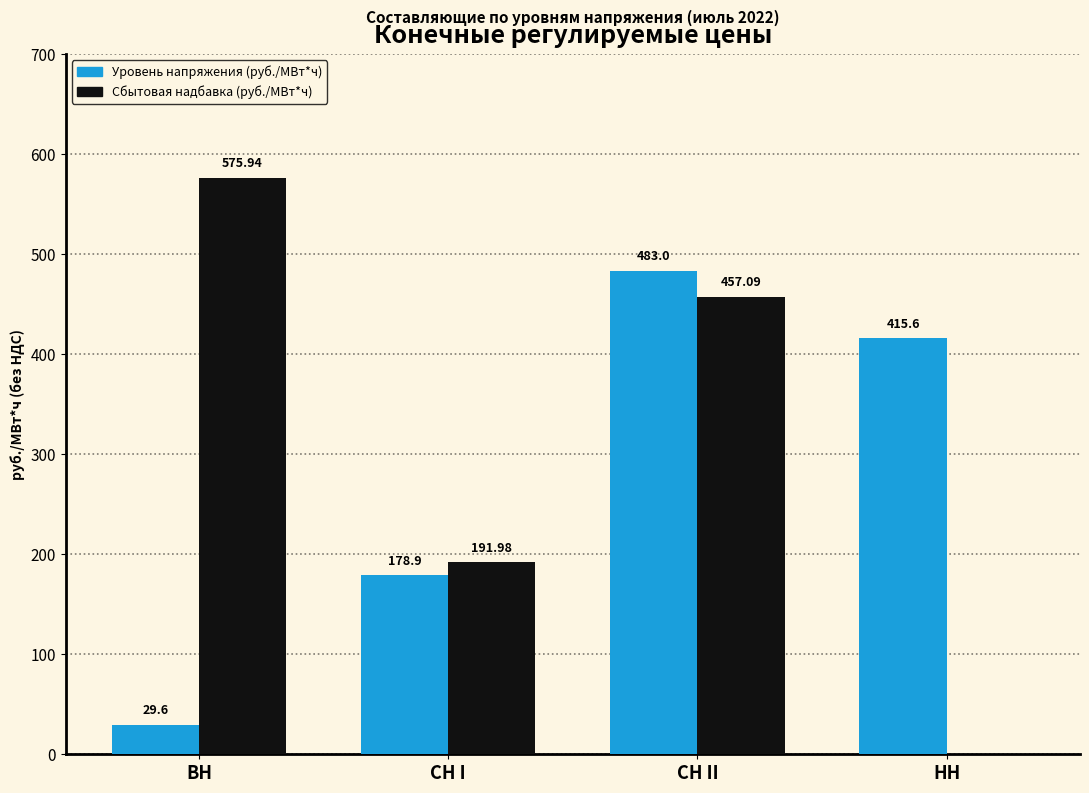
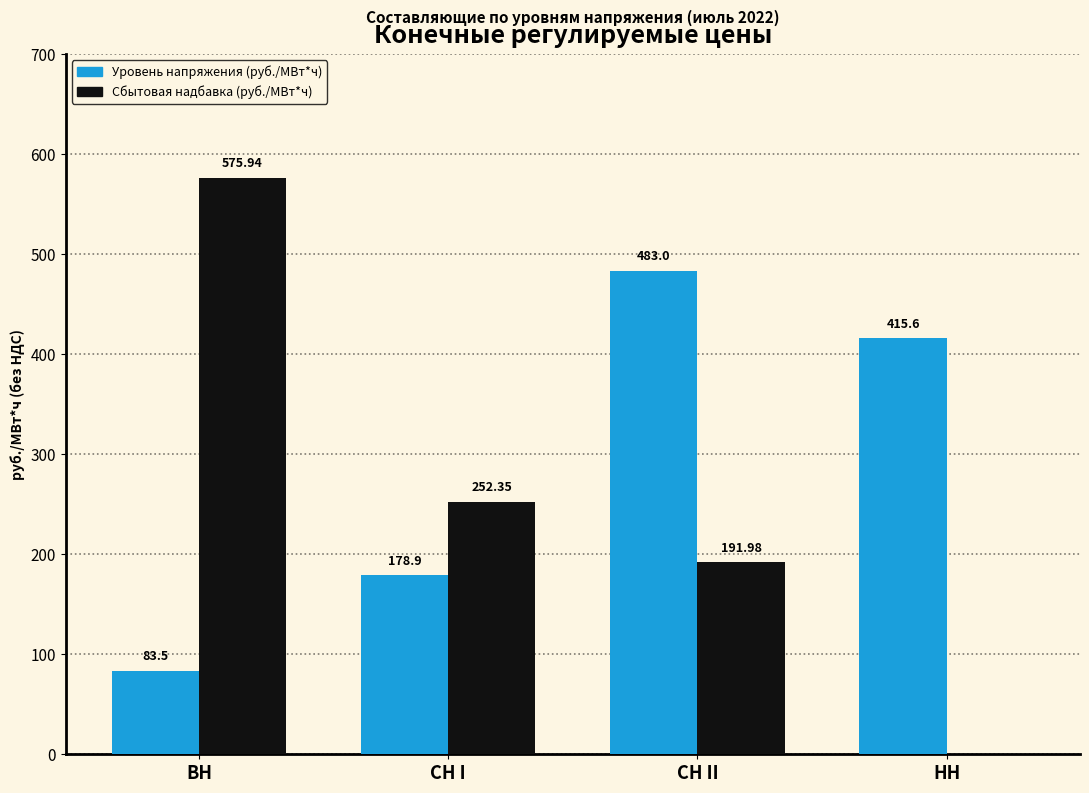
Уровень напряжения (руб./МВт*ч), ВН: 29.6 -> 83.5
Сбытовая надбавка (руб./МВт*ч), СН I: 191.98 -> 252.35
Сбытовая надбавка (руб./МВт*ч), СН II: 457.09 -> 191.98
